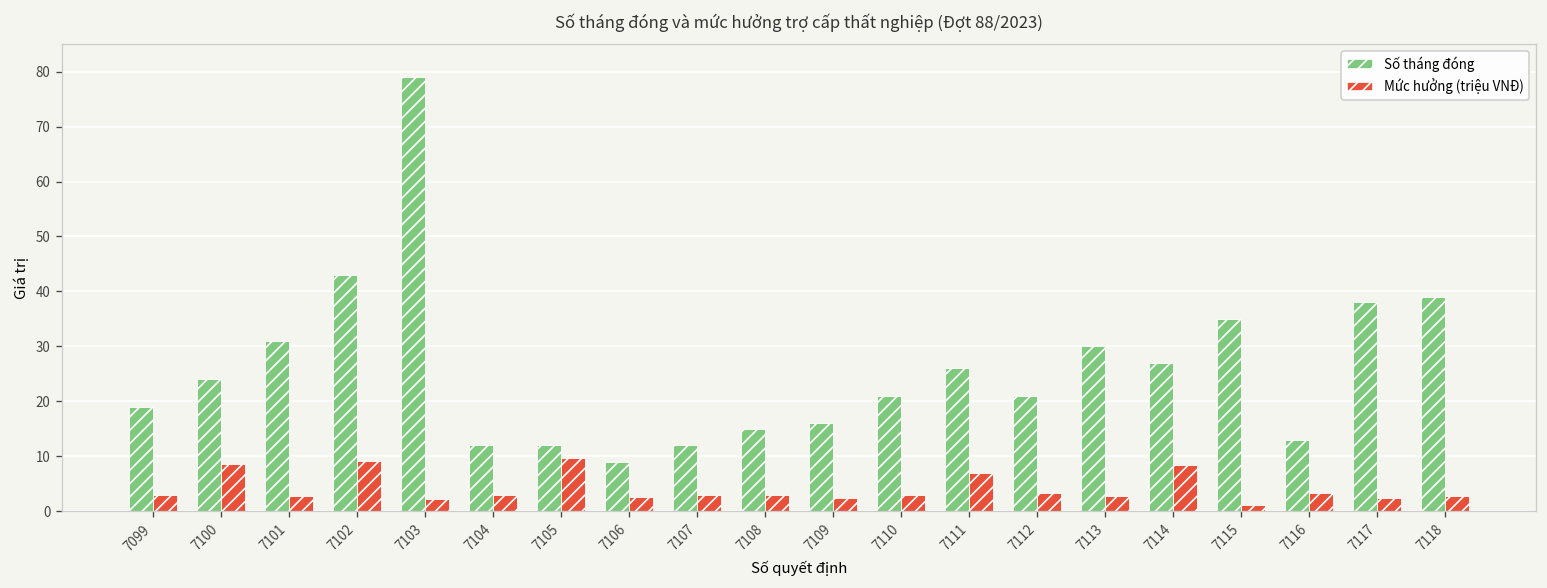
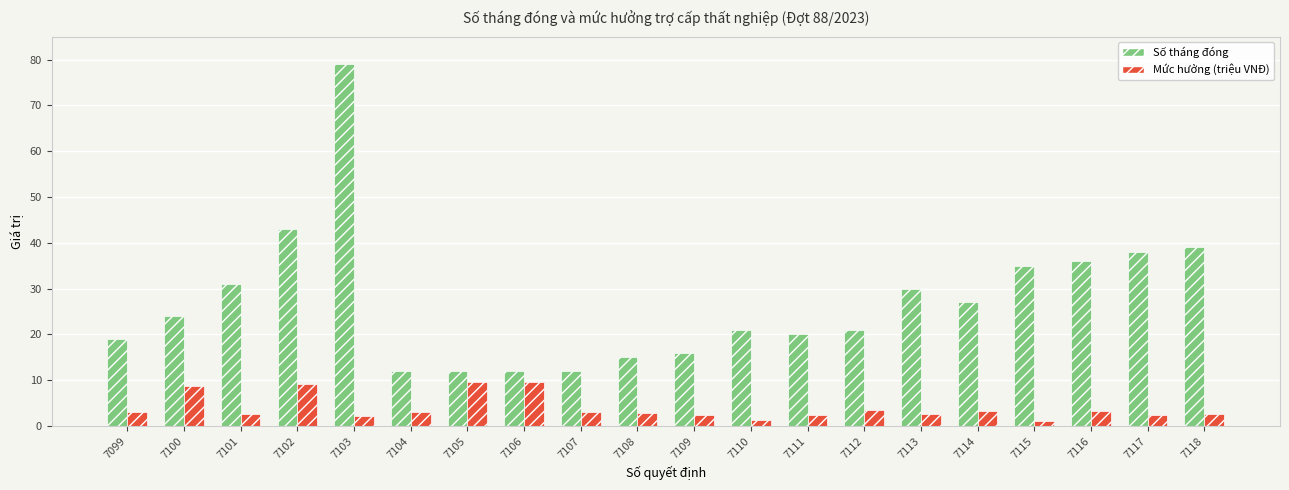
Số tháng đóng, 7106: 9 -> 12
Mức hưởng (triệu VNĐ), 7106: 3 -> 10
Mức hưởng (triệu VNĐ), 7110: 3 -> 1
Số tháng đóng, 7111: 26 -> 20
Mức hưởng (triệu VNĐ), 7111: 7 -> 2
Mức hưởng (triệu VNĐ), 7114: 8 -> 3
Số tháng đóng, 7116: 13 -> 36
